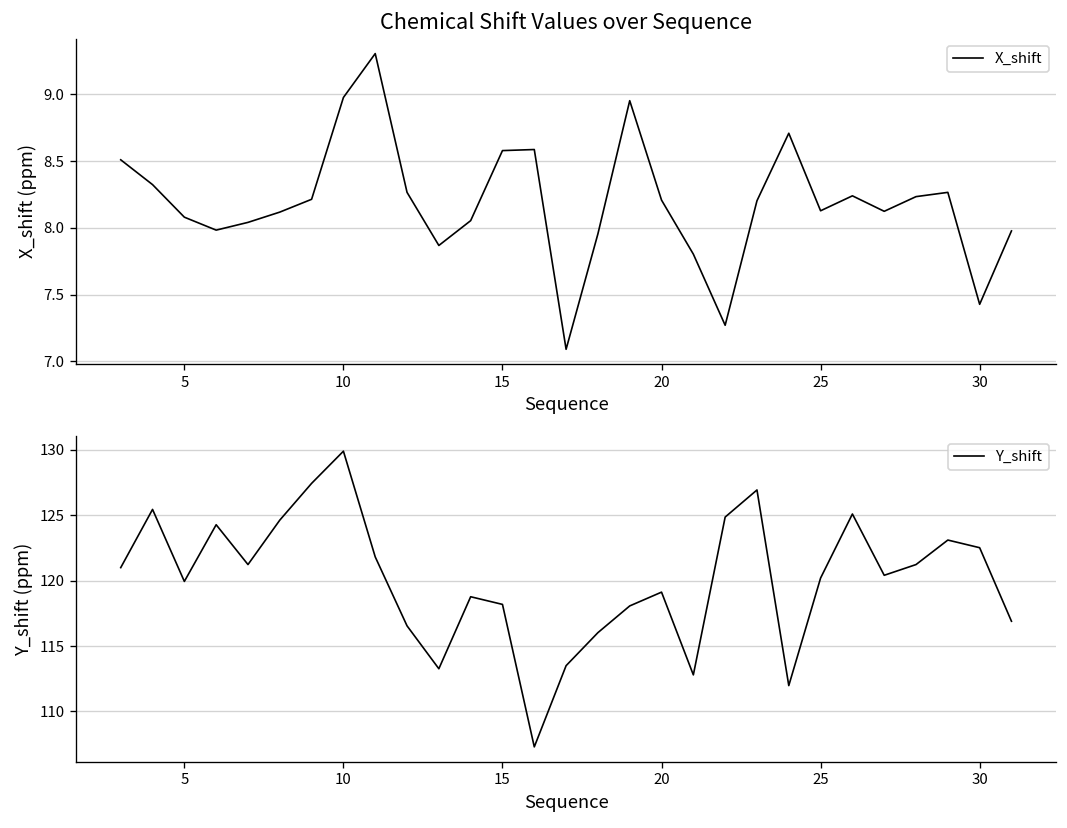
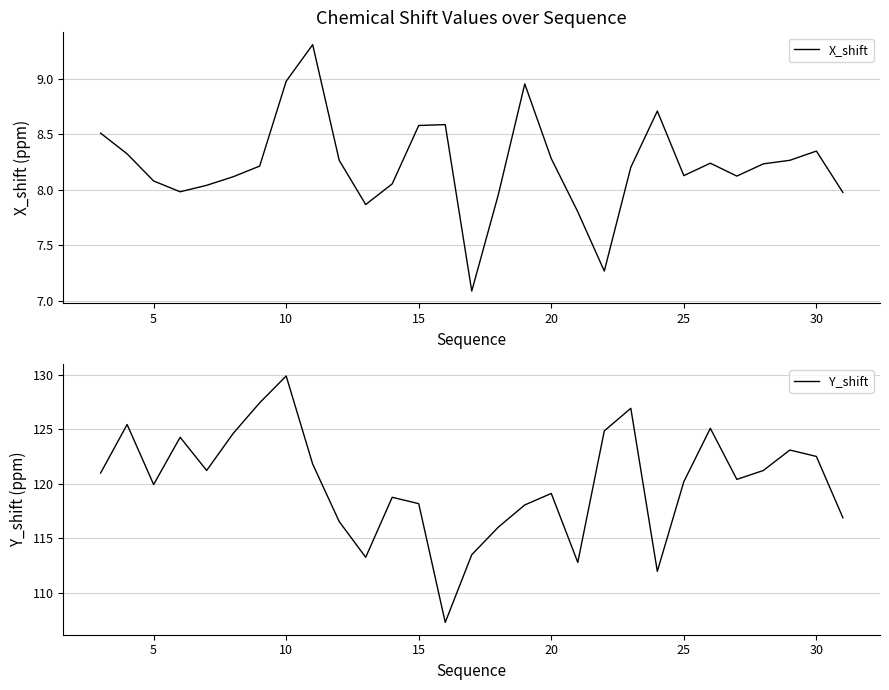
Chemical Shift Values over Sequence, 20: 8.21 -> 8.28
Chemical Shift Values over Sequence, 30: 7.43 -> 8.35
